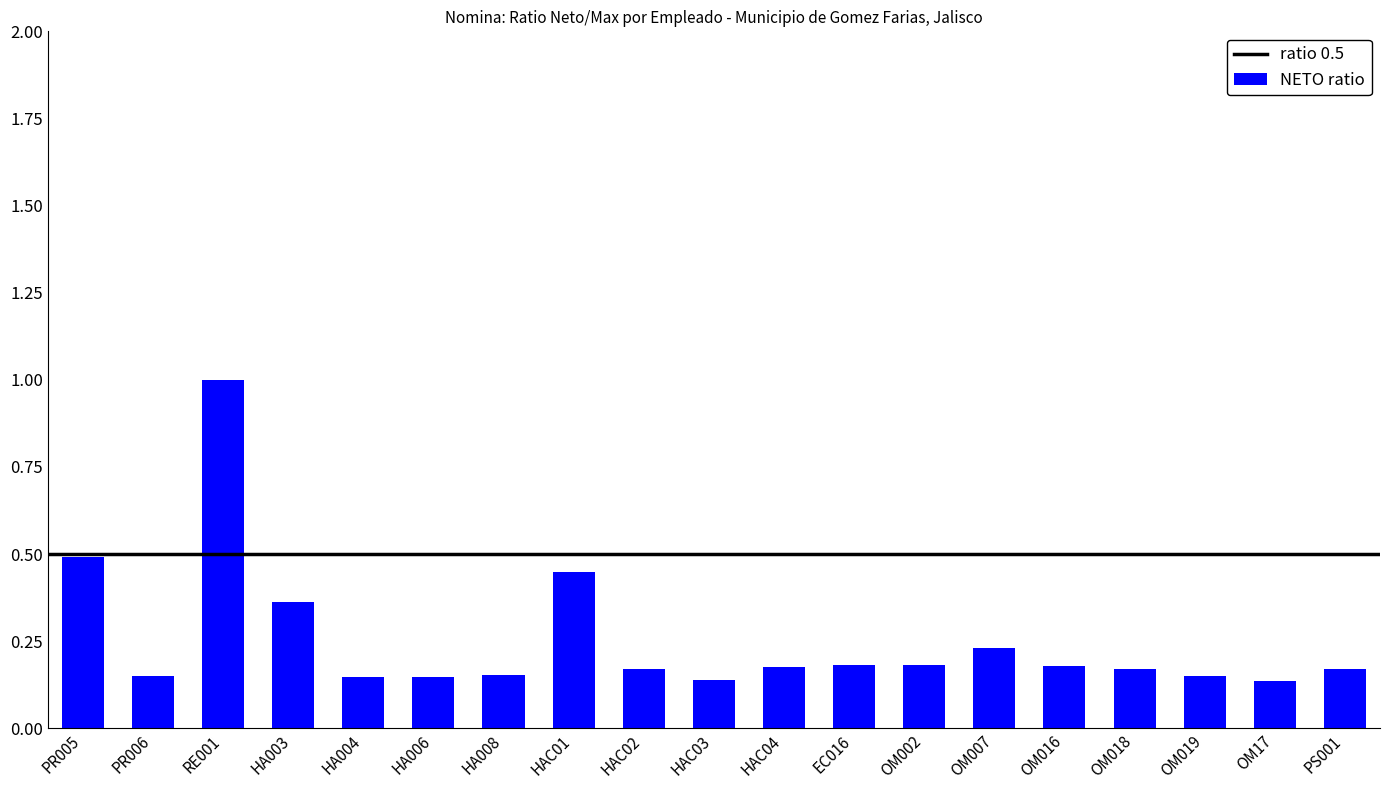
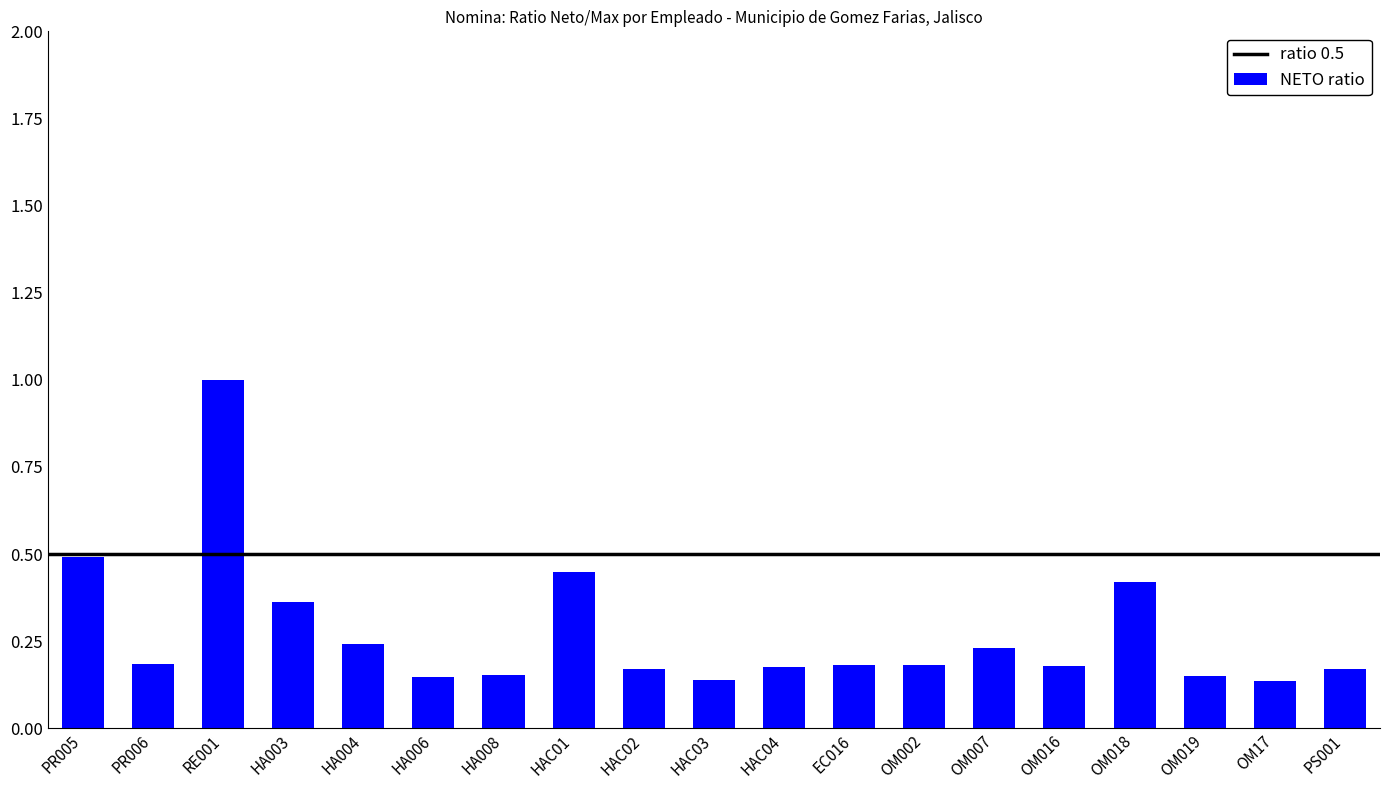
PR006: 0.15 -> 0.18
HA004: 0.15 -> 0.24
OM018: 0.17 -> 0.42
